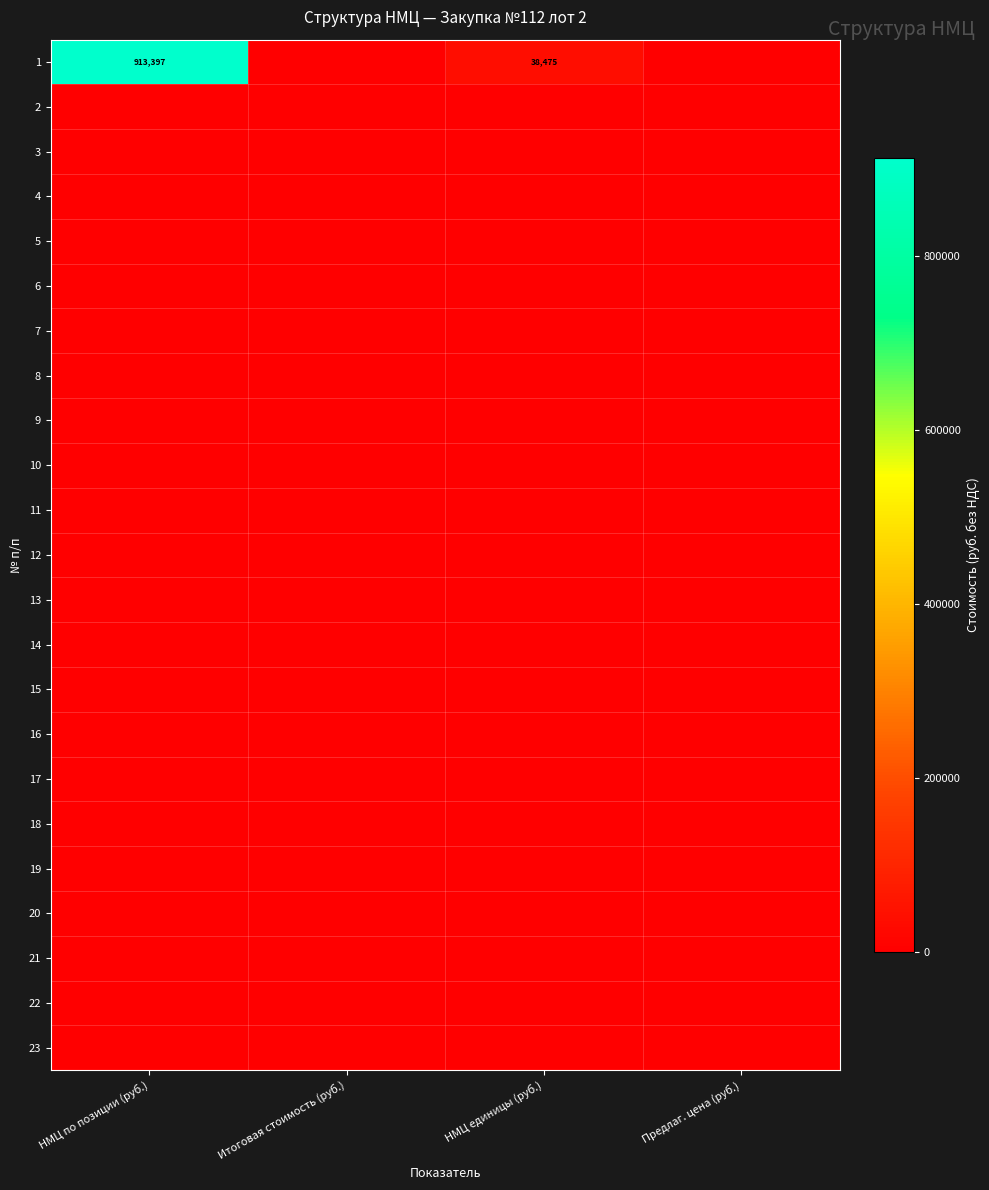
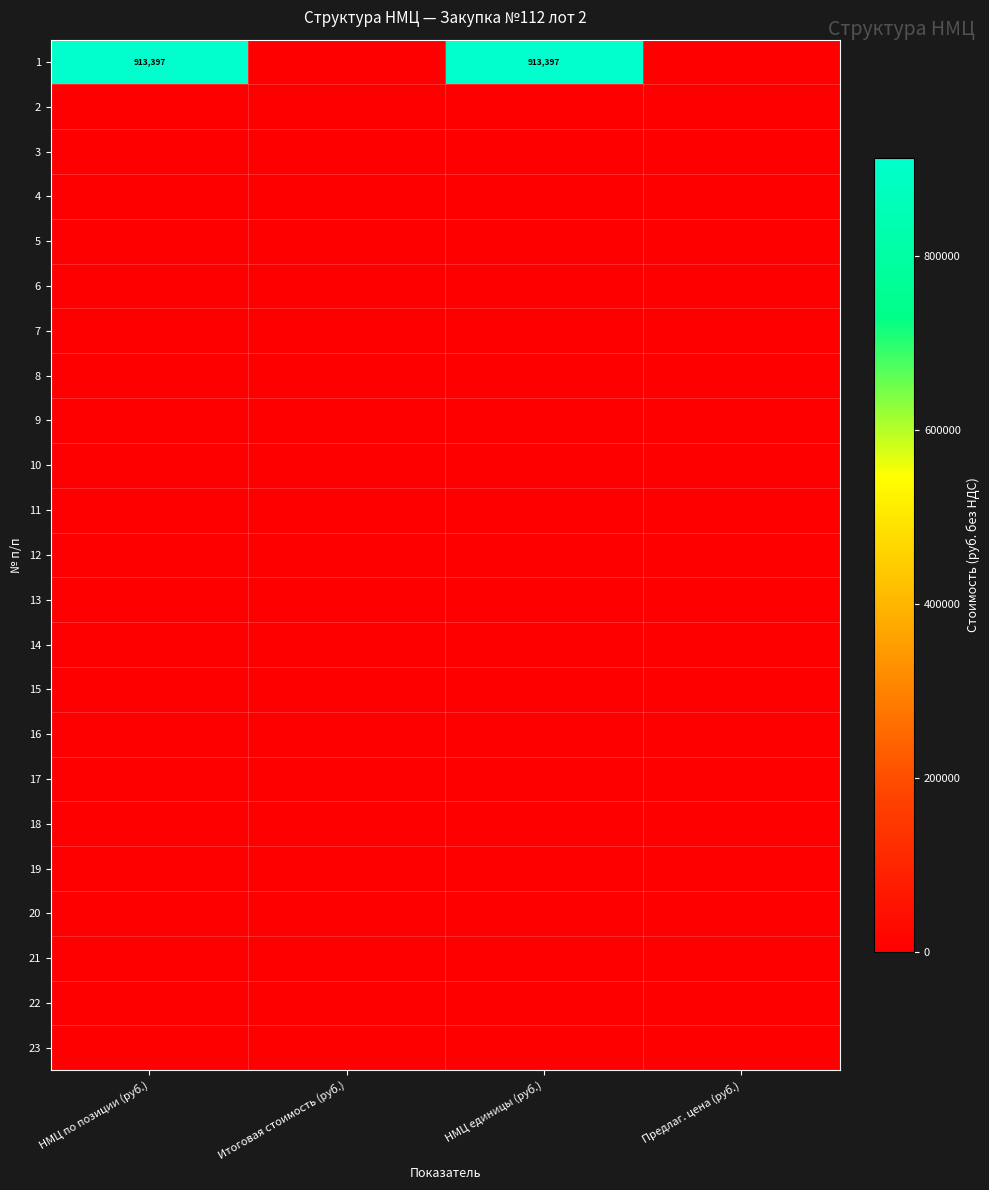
1, НМЦ единицы (руб.): 38,475 -> 913,397
